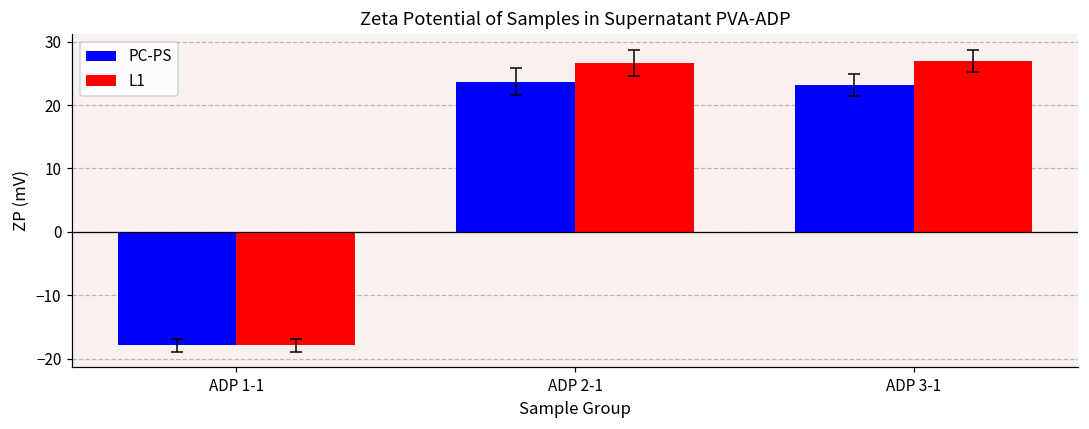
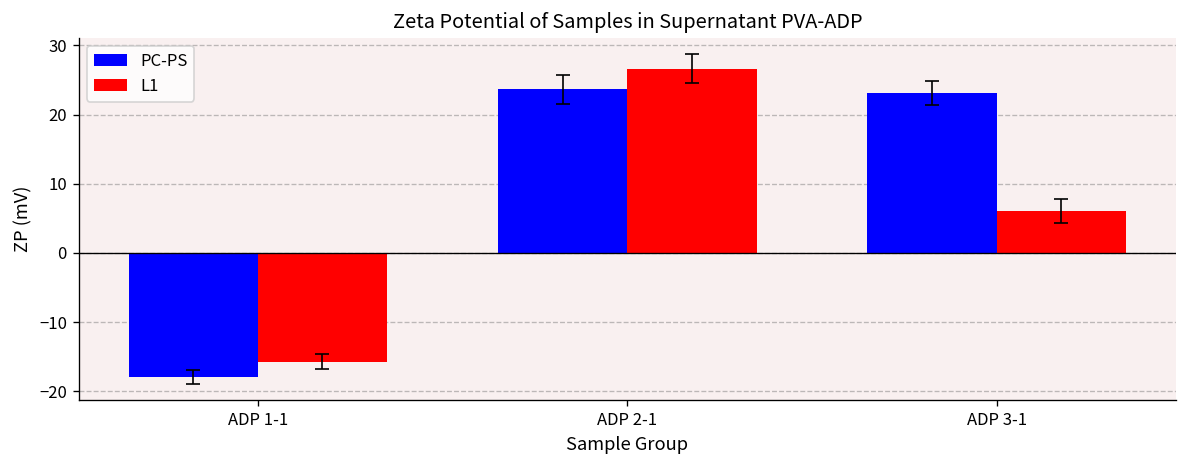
L1, ADP 1-1: -18 -> -16
L1, ADP 3-1: 27 -> 6
